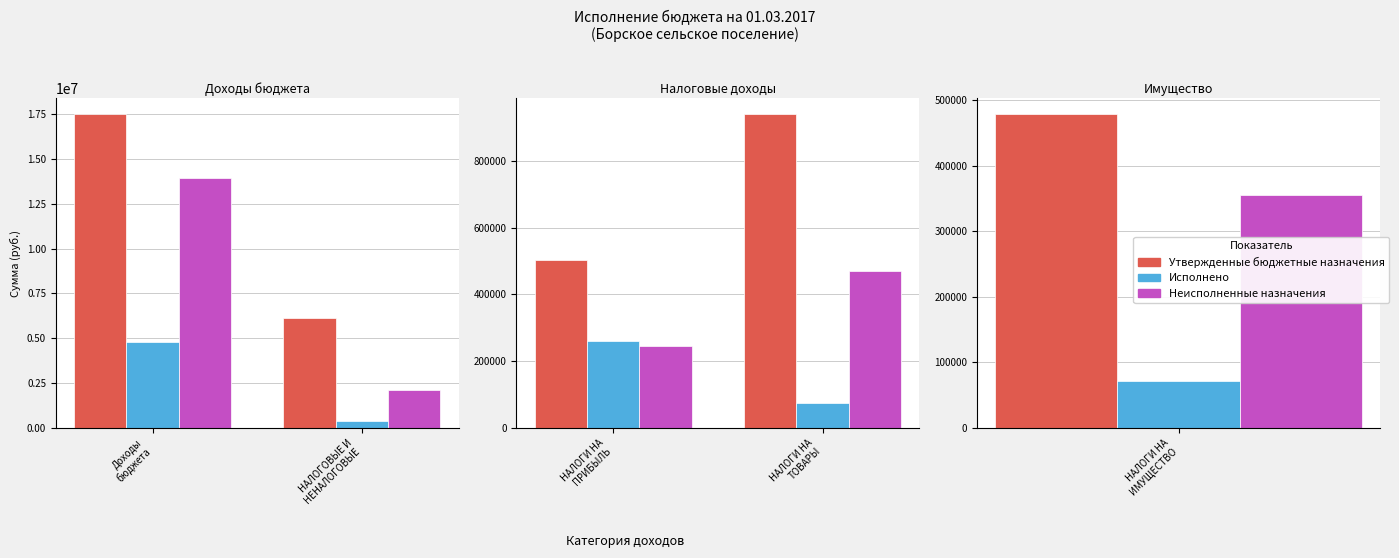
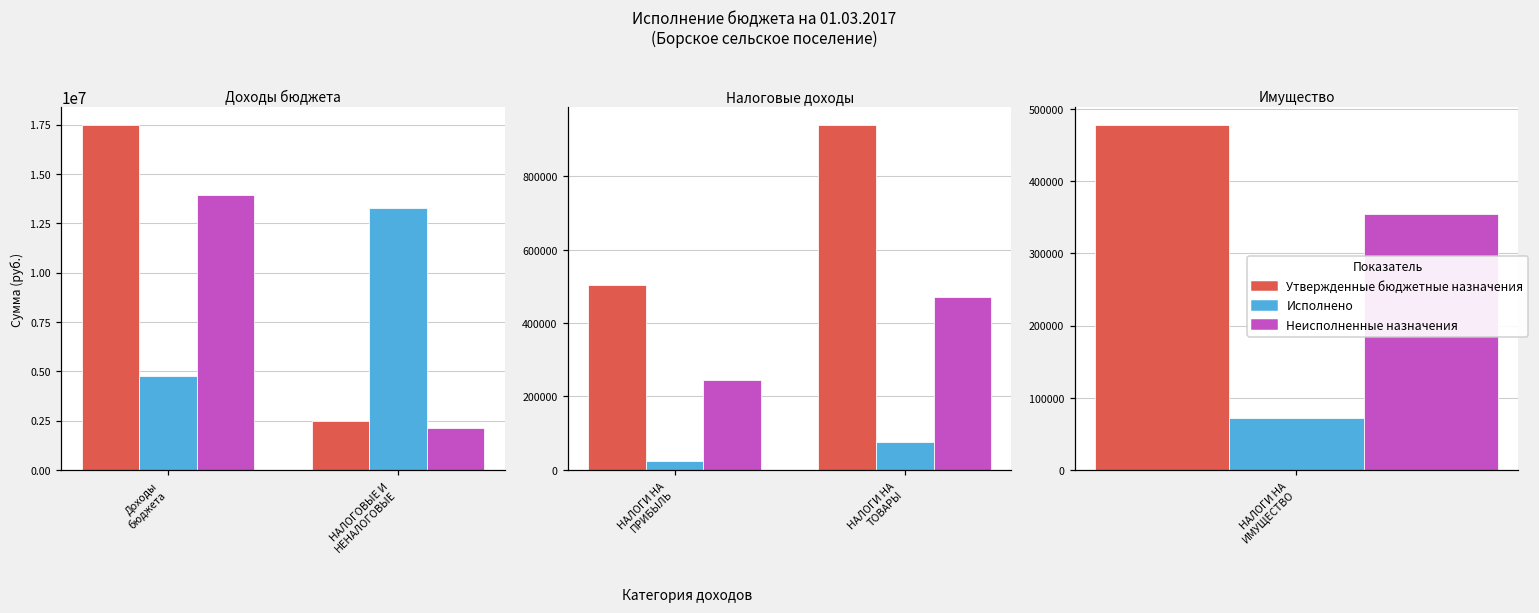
Доходы бюджета, Утвержденные бюджетные назначения, НАЛОГОВЫЕ И НЕНАЛОГОВЫЕ: 6100000 -> 2500000
Доходы бюджета, Исполнено, НАЛОГОВЫЕ И НЕНАЛОГОВЫЕ: 400000 -> 13300000
Налоговые доходы, Исполнено, НАЛОГИ НА ПРИБЫЛЬ: 260000 -> 20000
